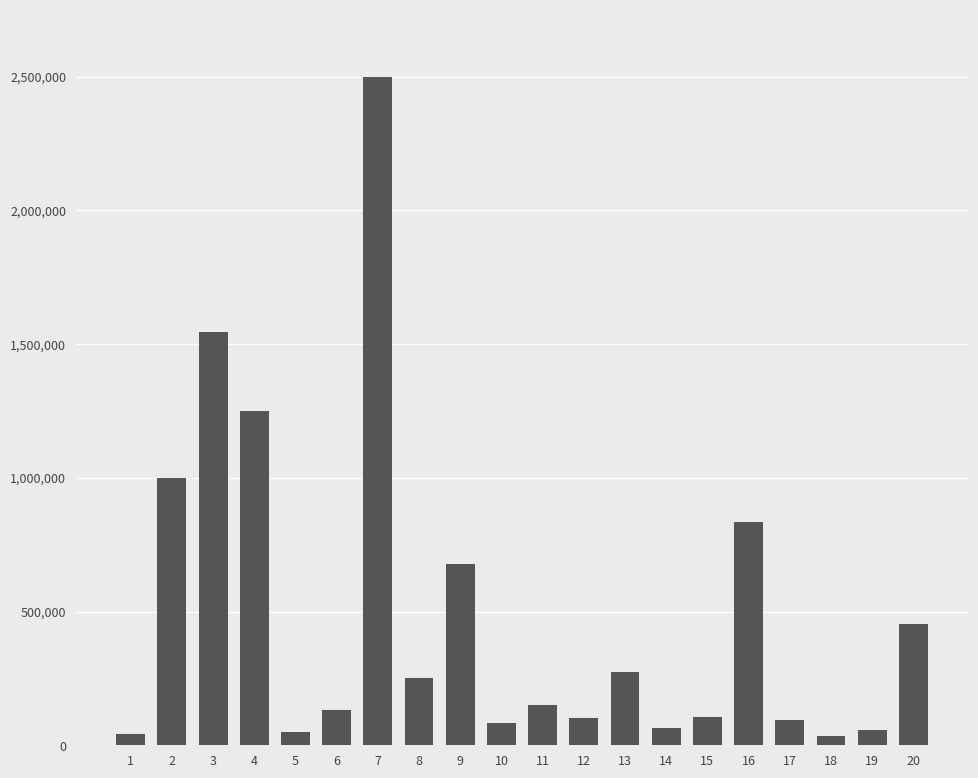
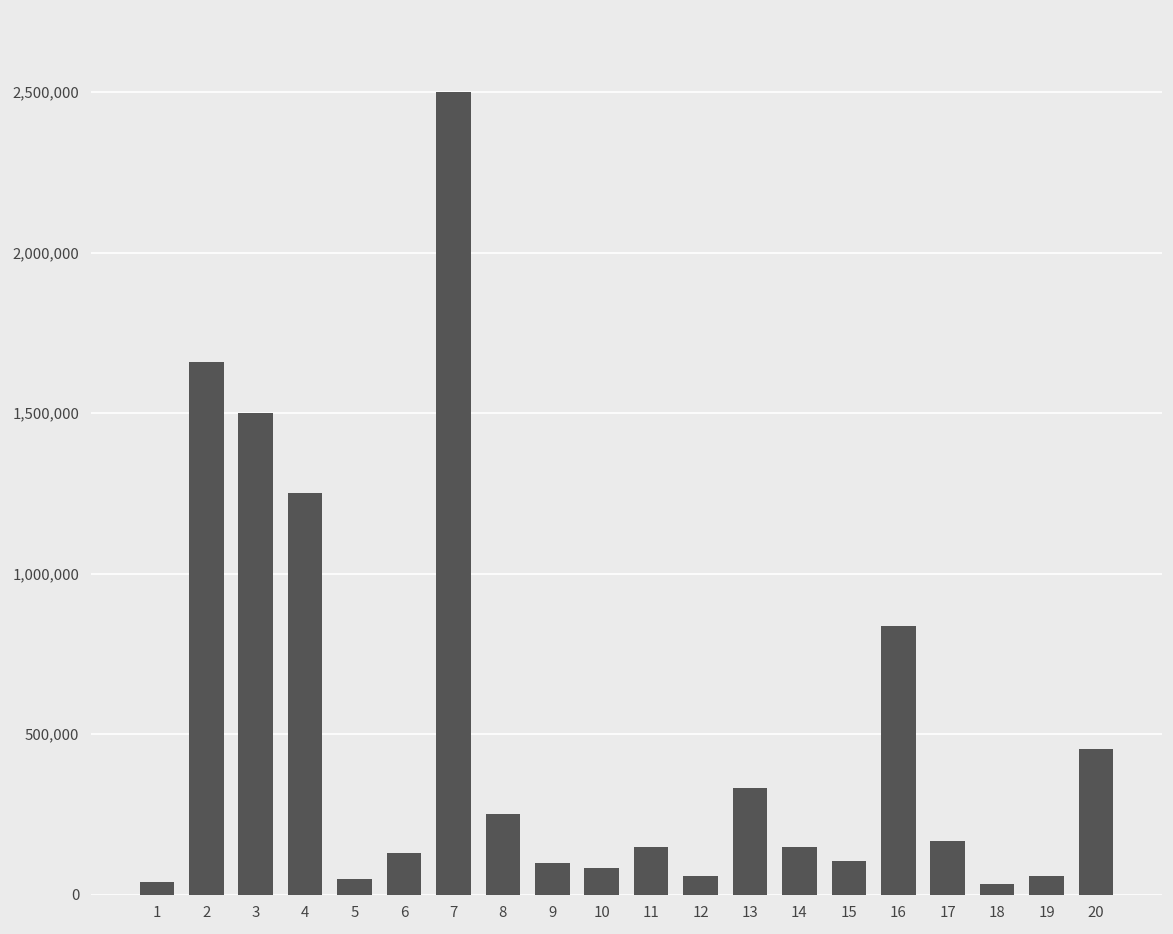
2: 1,000,000 -> 1,660,000
3: 1,540,000 -> 1,500,000
9: 680,000 -> 100,000
12: 100,000 -> 60,000
13: 280,000 -> 330,000
14: 70,000 -> 150,000
17: 90,000 -> 170,000
